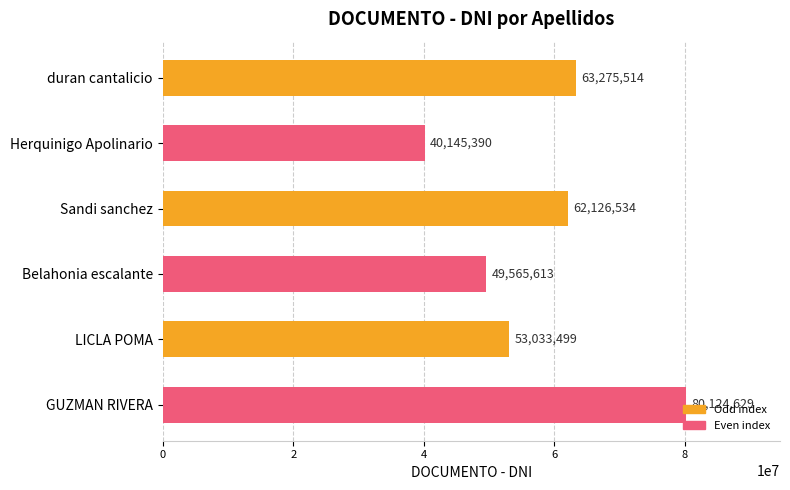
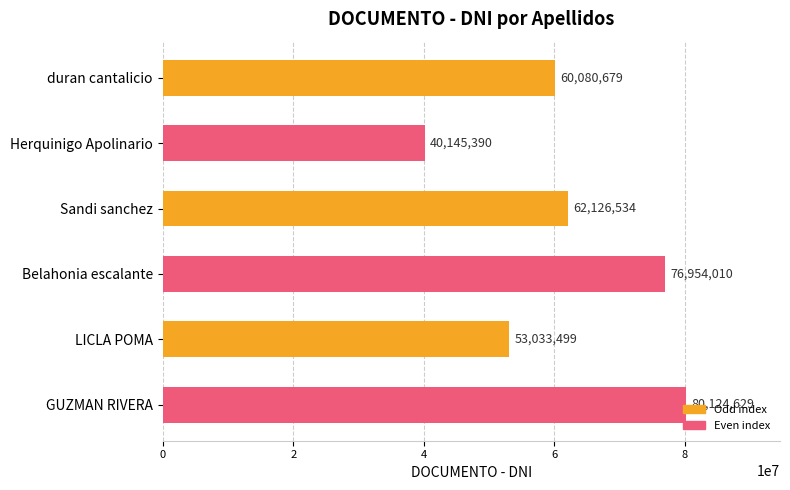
duran cantalicio: 63,275,514 -> 60,080,679
Belahonia escalante: 49,565,613 -> 76,954,010
